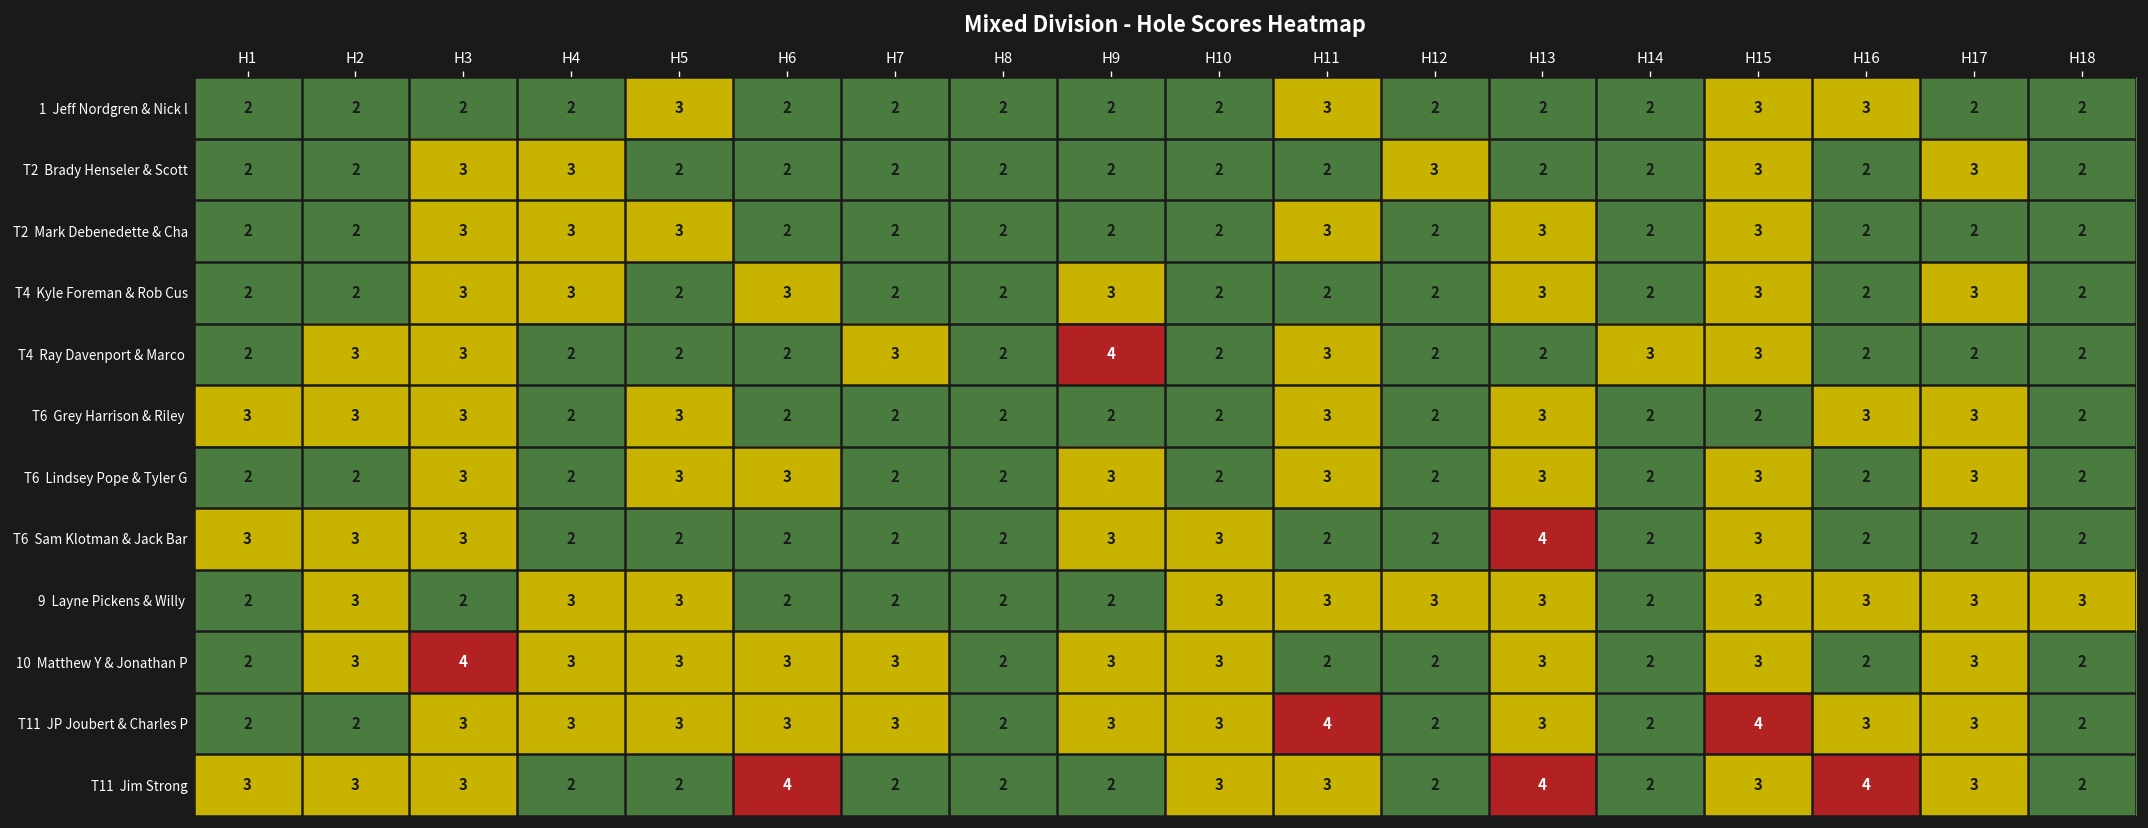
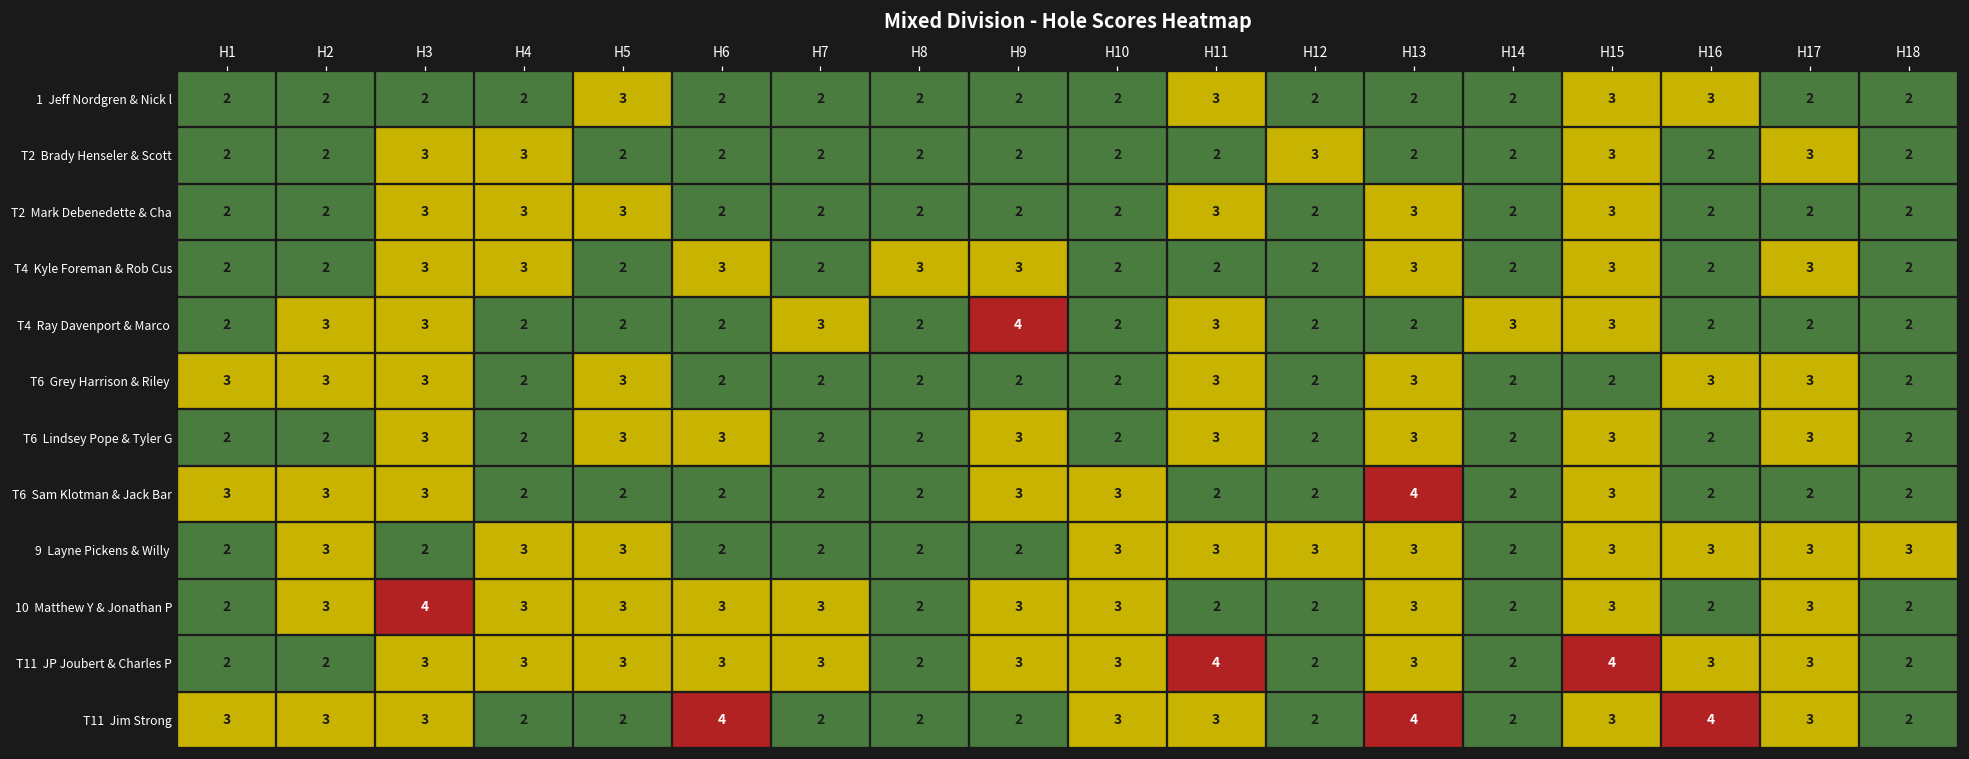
T4 Kyle Foreman & Rob Cus, H8: 2 -> 3
